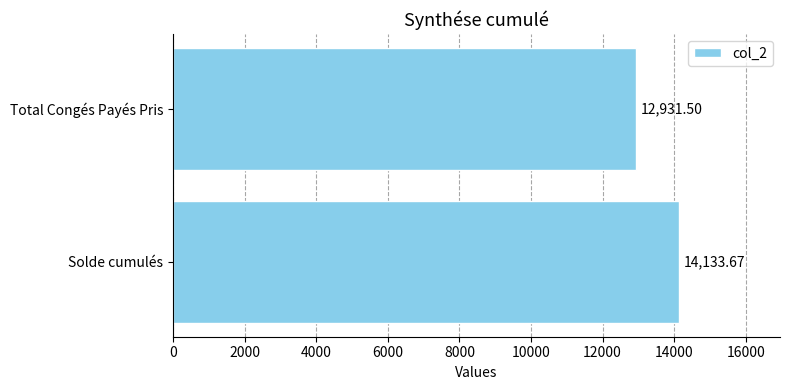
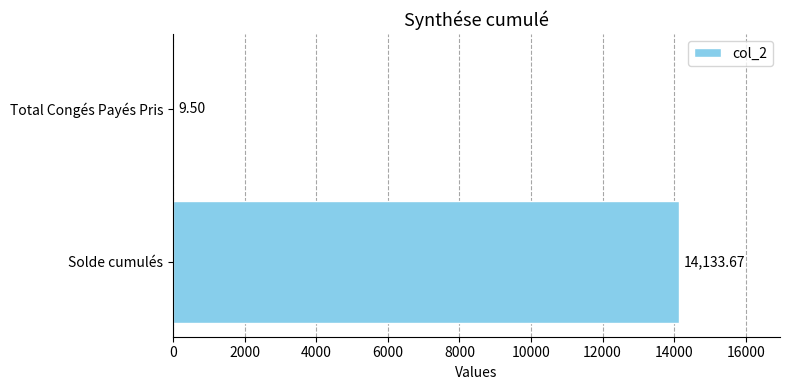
Total Congés Payés Pris: 12,931.50 -> 9.50
